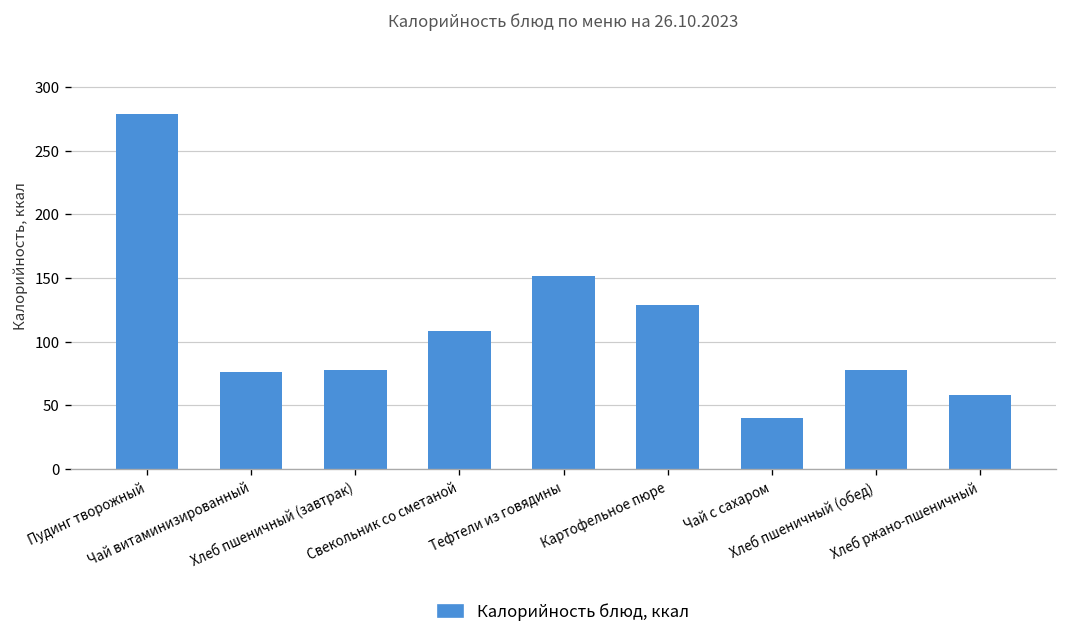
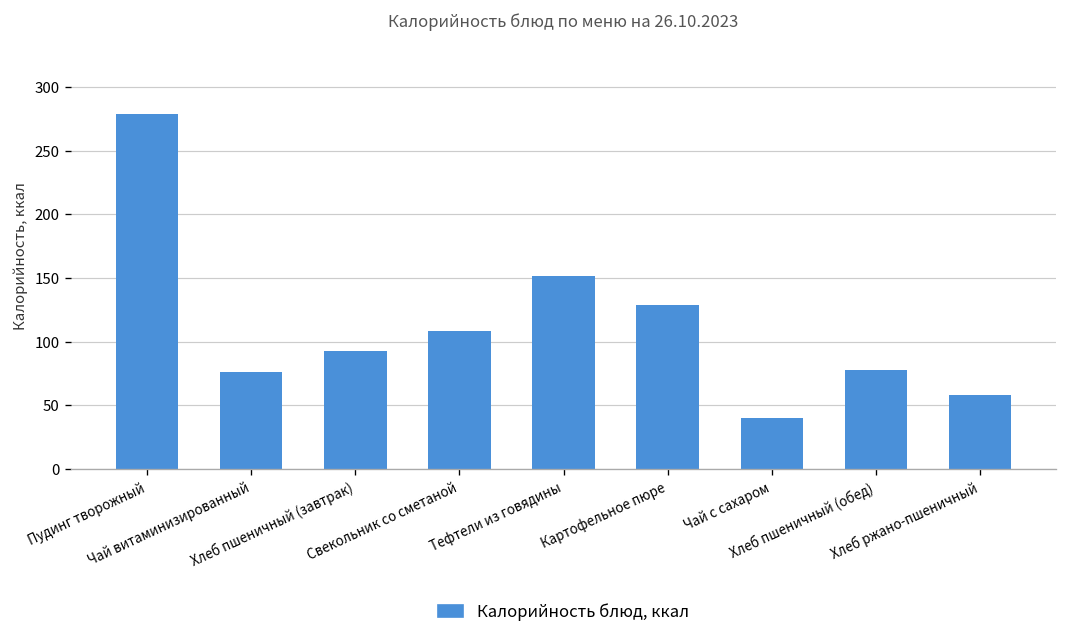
Хлеб пшеничный (завтрак): 78 -> 93
